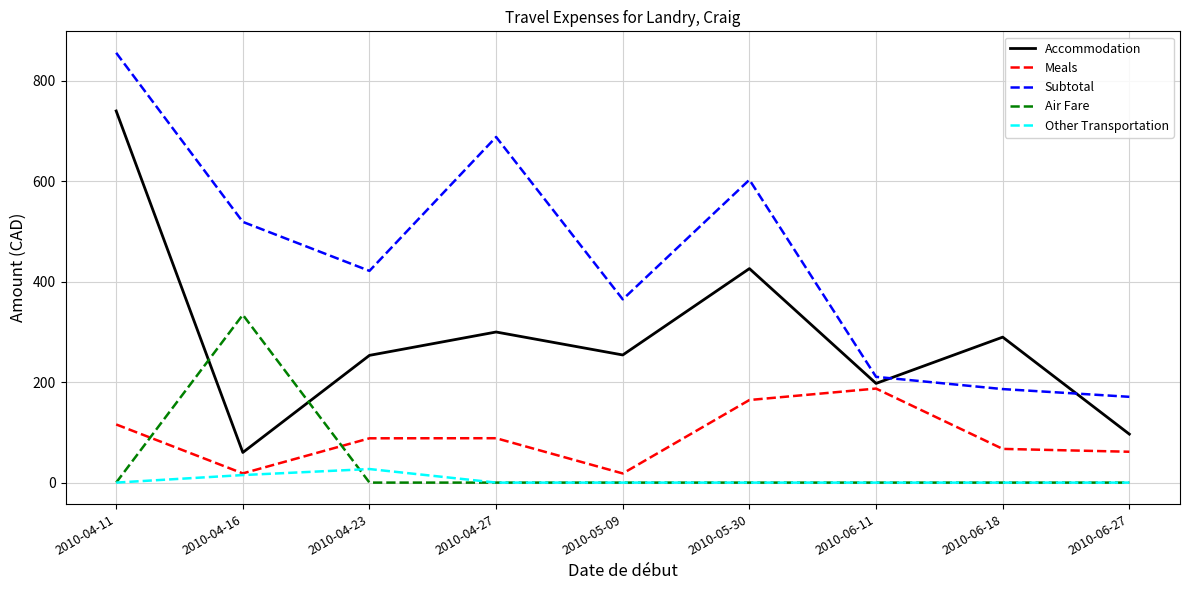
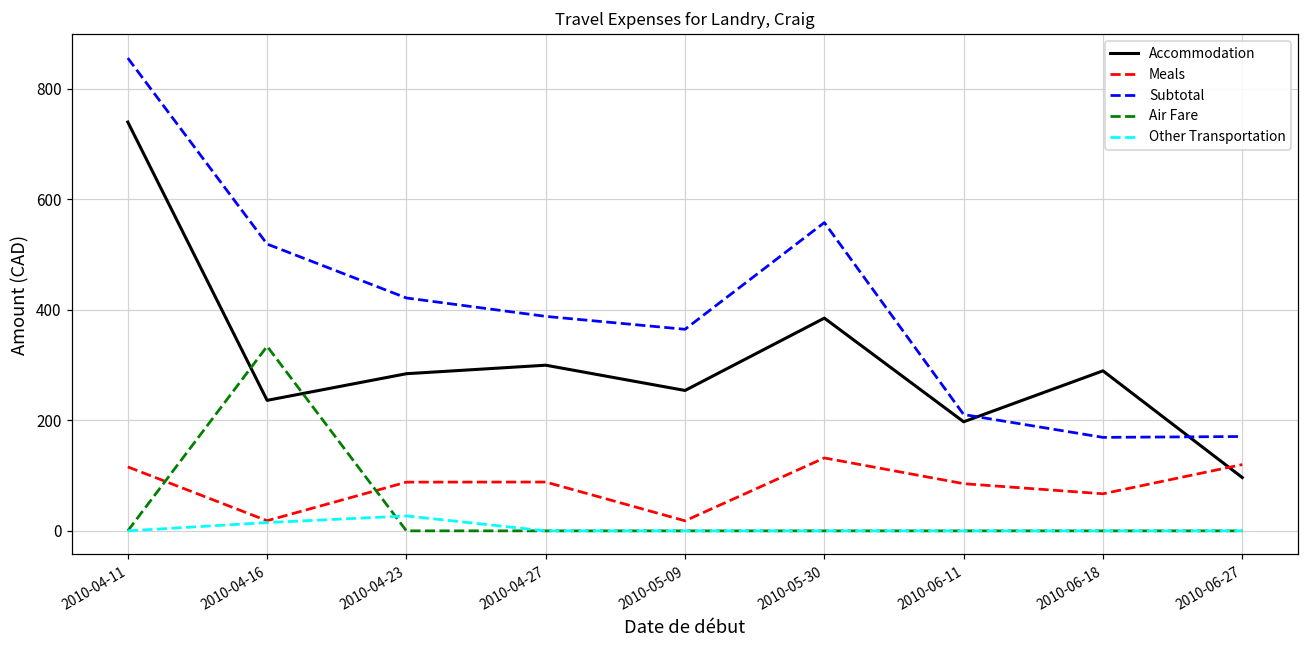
Accommodation, 2010-04-16: 60 -> 240
Accommodation, 2010-04-23: 250 -> 280
Subtotal, 2010-04-27: 690 -> 390
Accommodation, 2010-05-30: 430 -> 390
Meals, 2010-05-30: 160 -> 130
Subtotal, 2010-05-30: 600 -> 560
Meals, 2010-06-11: 190 -> 90
Subtotal, 2010-06-18: 190 -> 170
Meals, 2010-06-27: 60 -> 120
